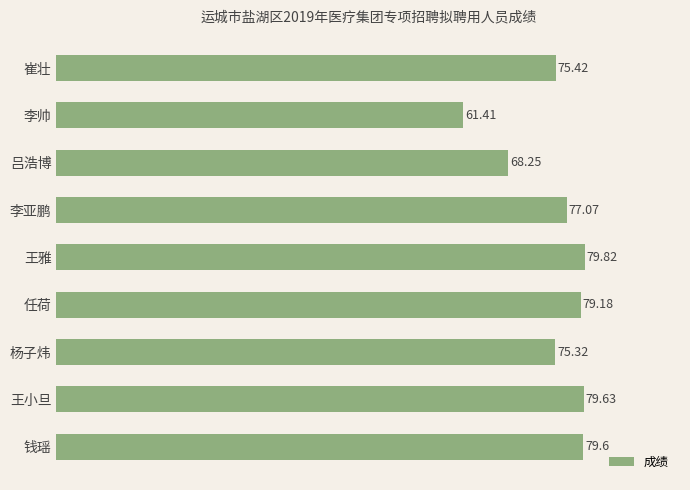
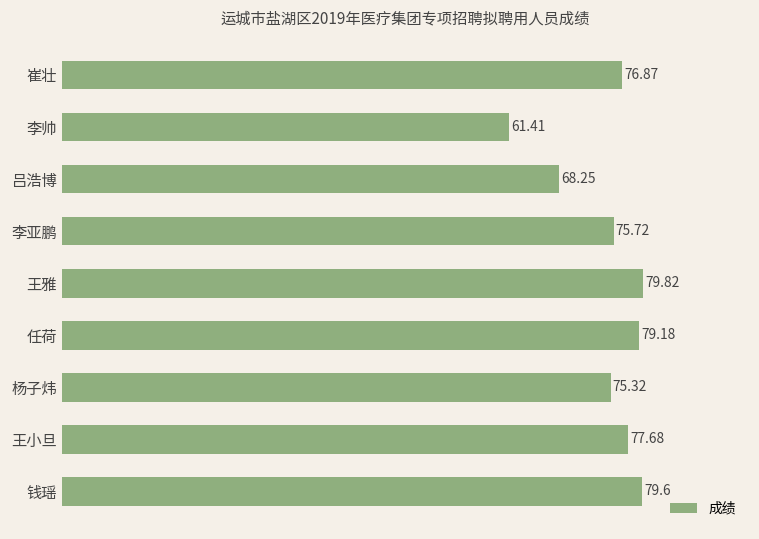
崔壮: 75.42 -> 76.87
李亚鹏: 77.07 -> 75.72
王小旦: 79.63 -> 77.68
